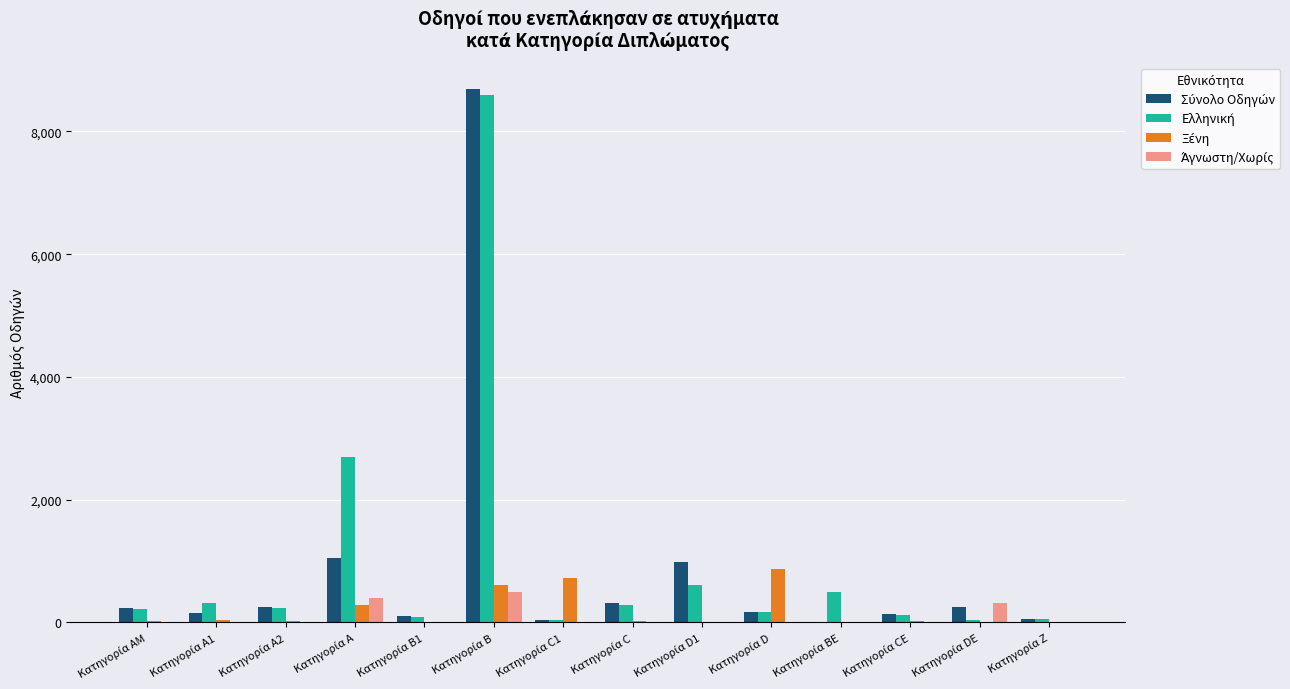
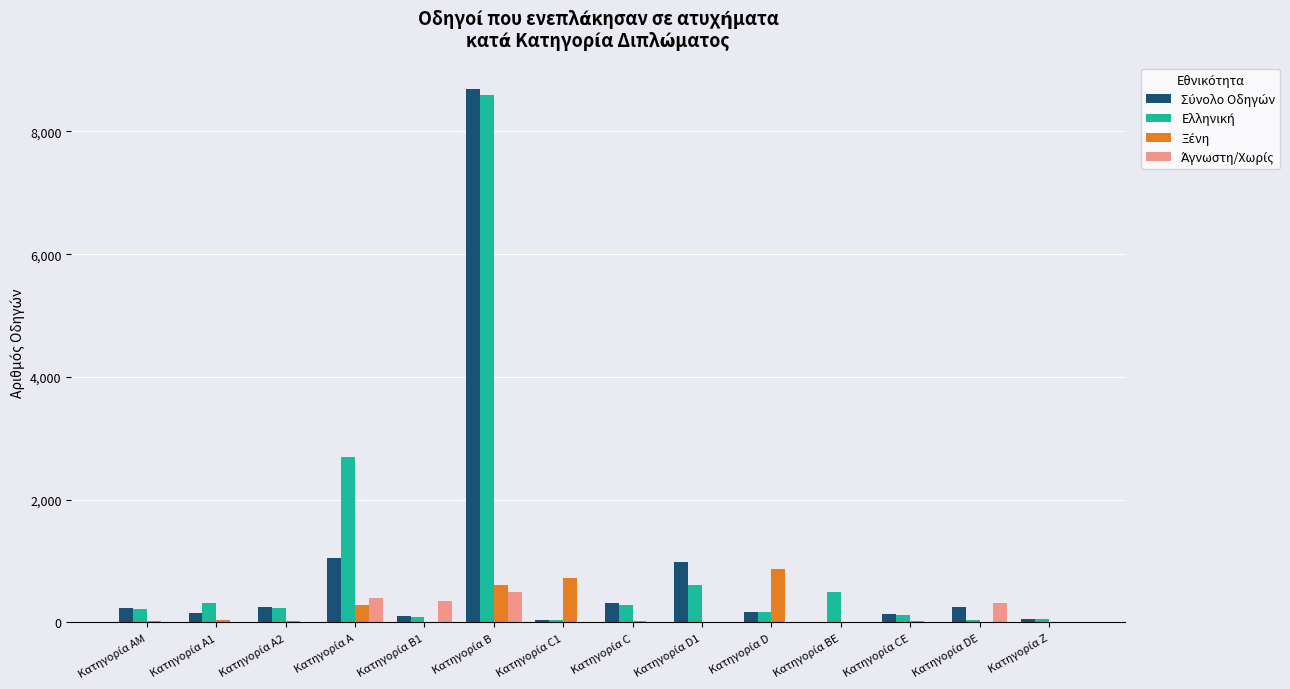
Άγνωστη/Χωρίς, Κατηγορία B1: 0 -> 400
